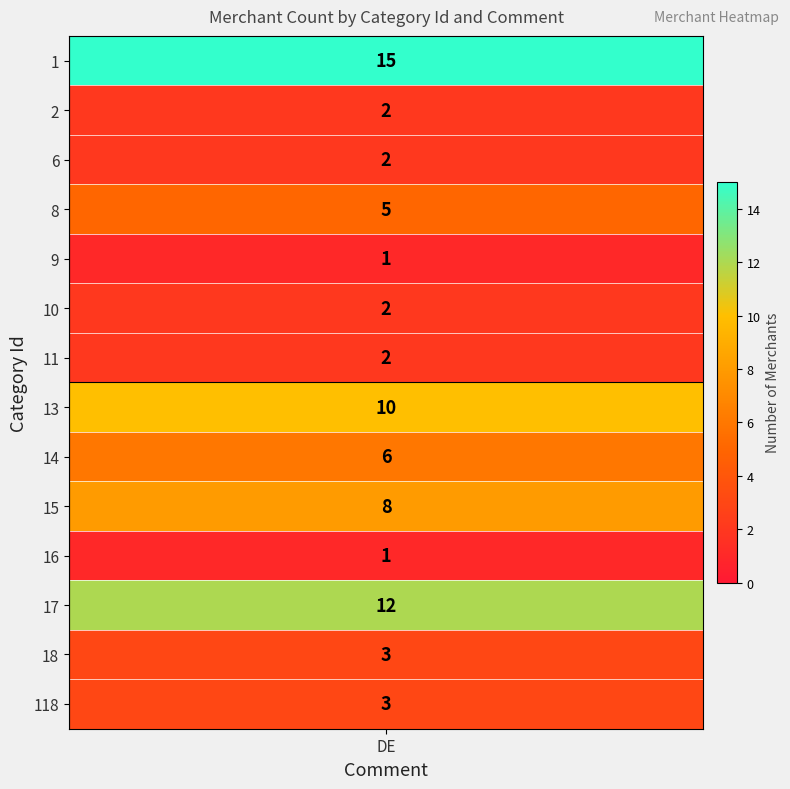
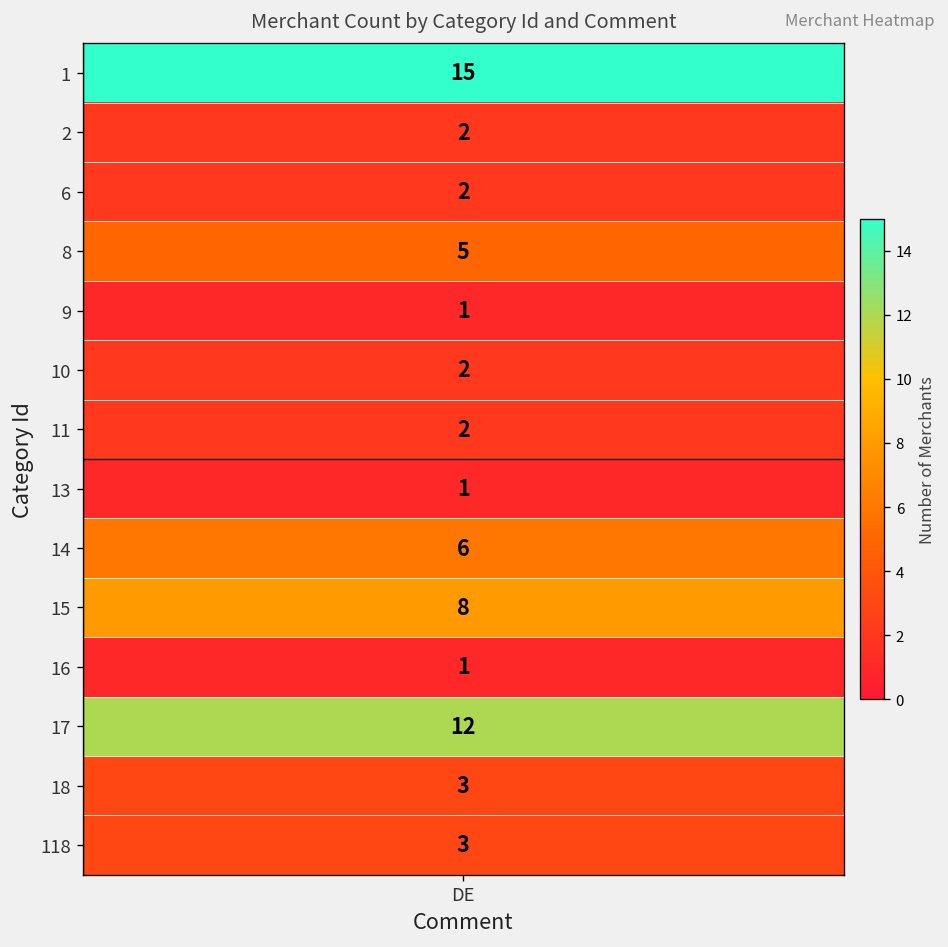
13, DE: 10 -> 1
